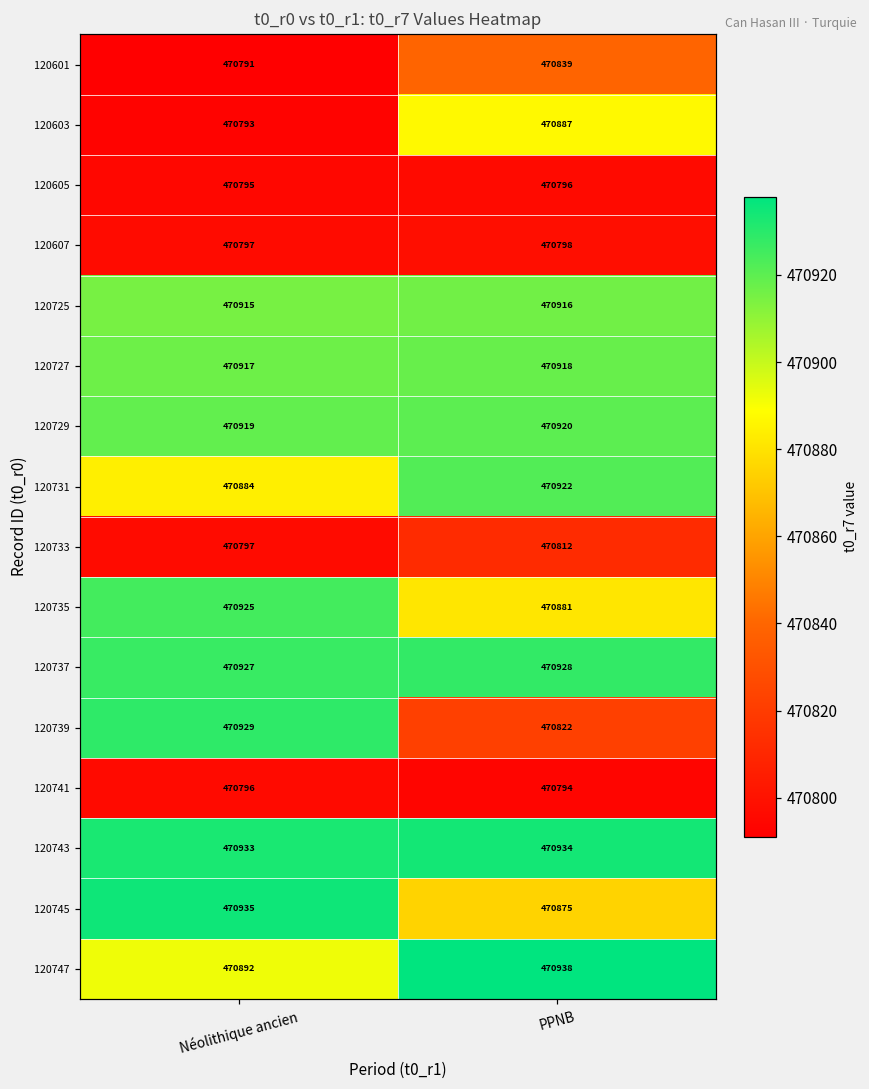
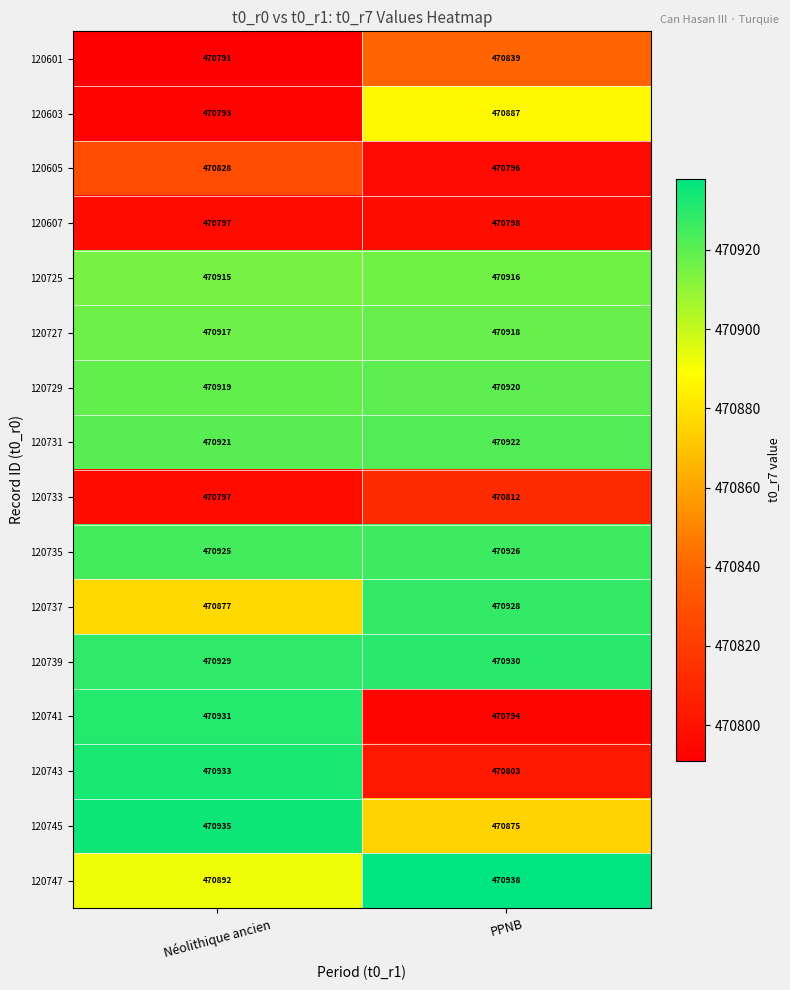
120605, Néolithique ancien: 470795 -> 470828
120731, Néolithique ancien: 470884 -> 470921
120735, PPNB: 470881 -> 470926
120737, Néolithique ancien: 470927 -> 470877
120739, PPNB: 470822 -> 470930
120741, Néolithique ancien: 470796 -> 470931
120743, PPNB: 470934 -> 470803
